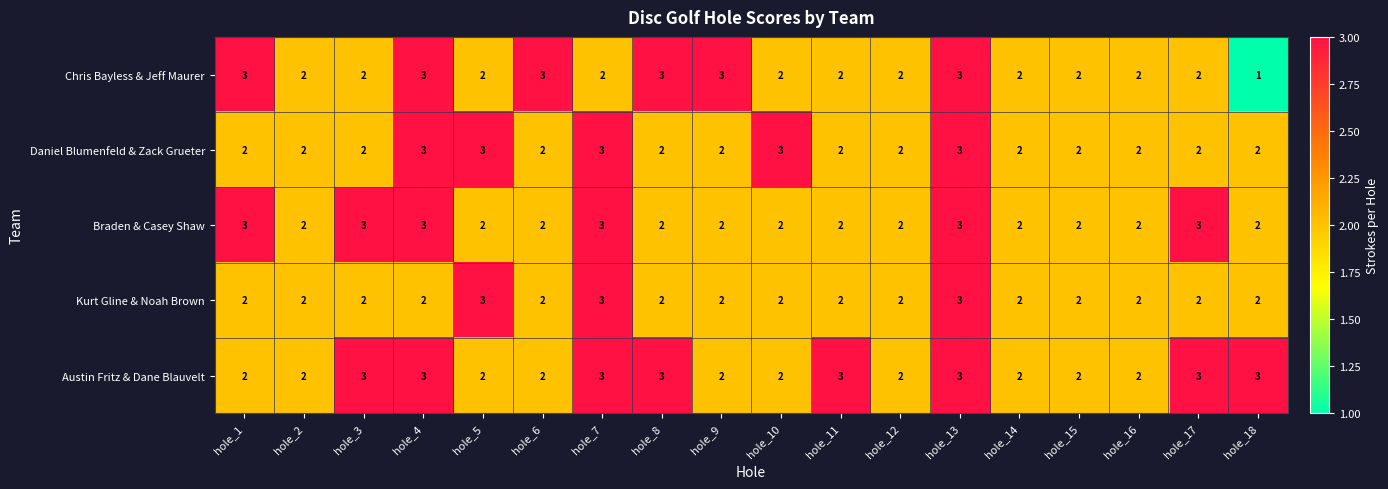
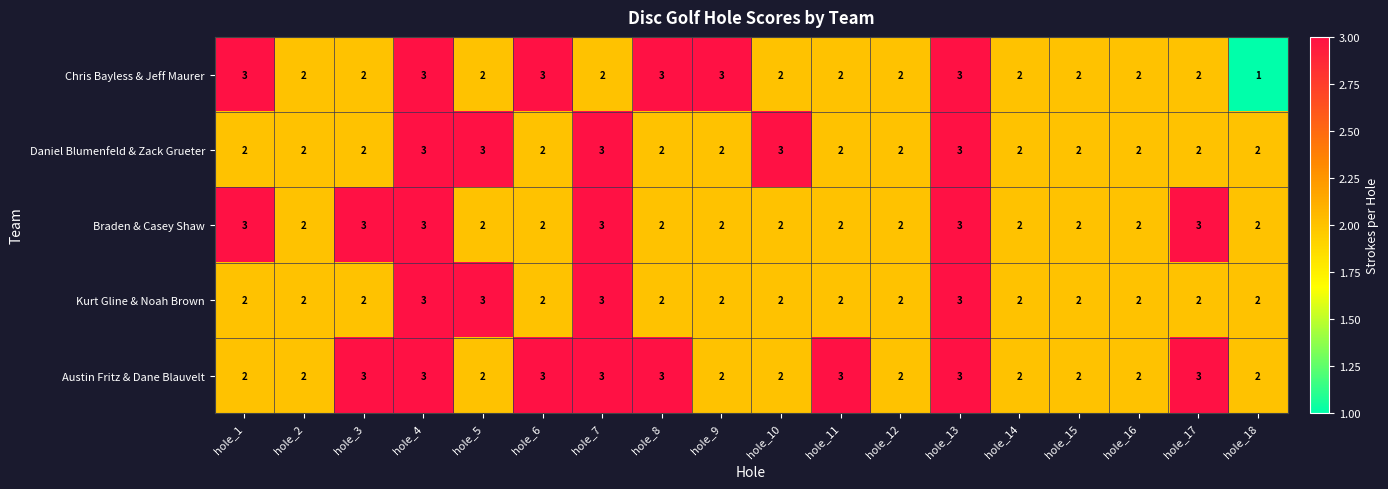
Kurt Gline & Noah Brown, hole_4: 2 -> 3
Austin Fritz & Dane Blauvelt, hole_6: 2 -> 3
Austin Fritz & Dane Blauvelt, hole_18: 3 -> 2
